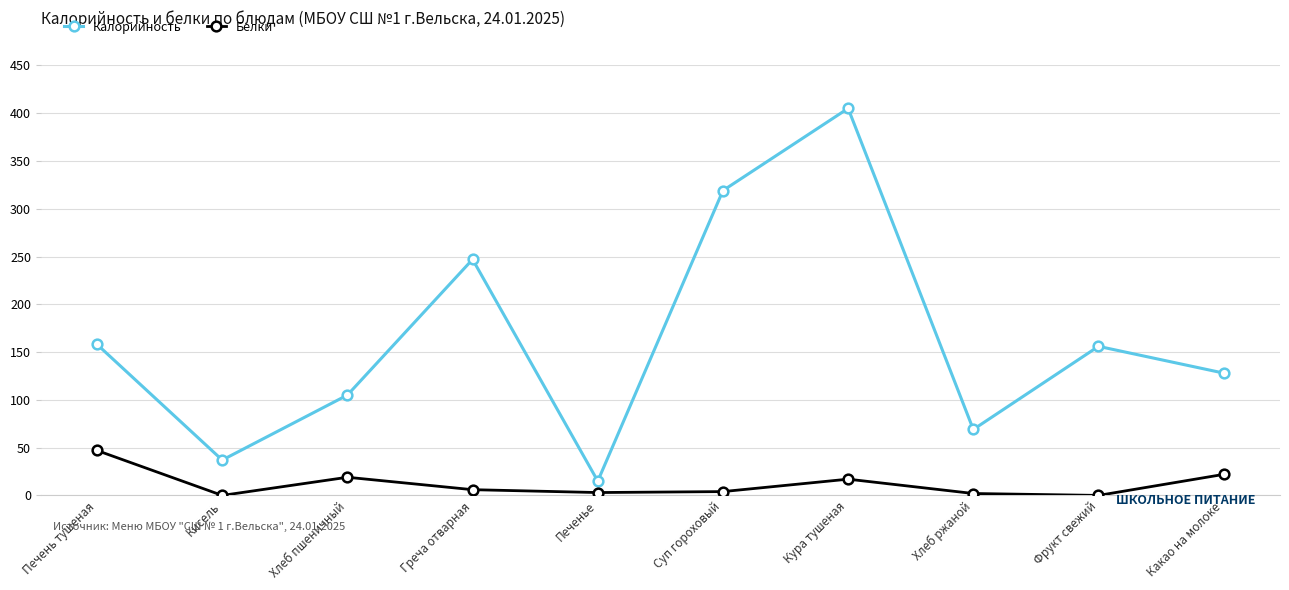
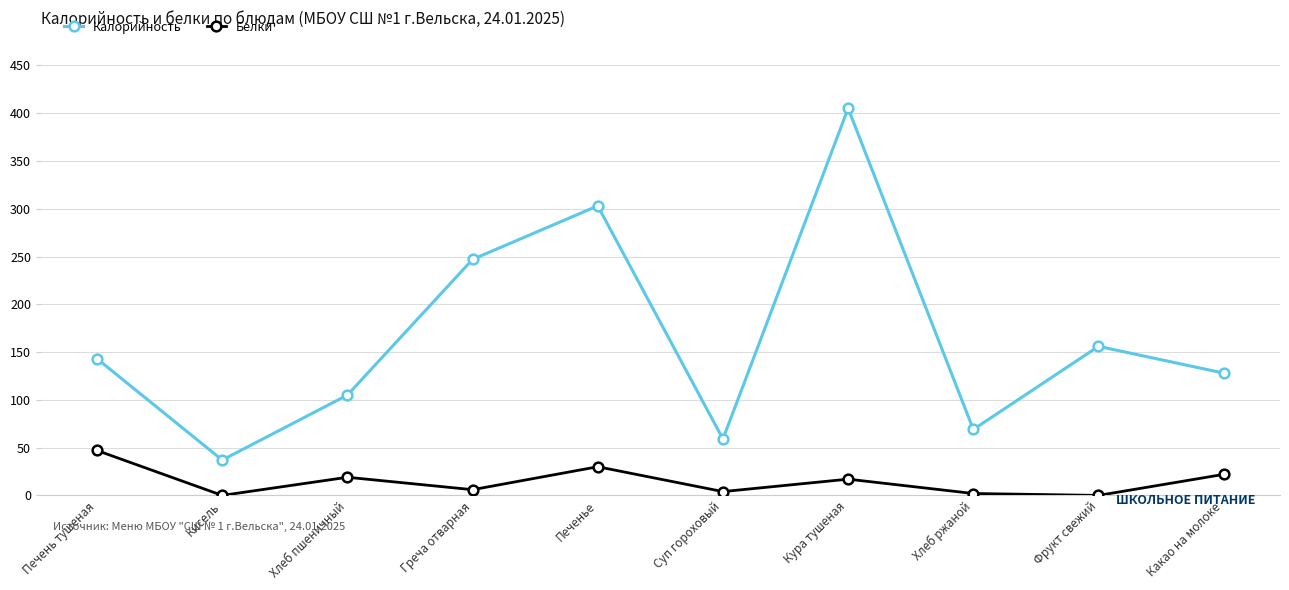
Калорийность, Печень тушеная: 160 -> 140
Калорийность, Печенье: 20 -> 300
Белки, Печенье: 0 -> 30
Калорийность, Суп гороховый: 320 -> 60
